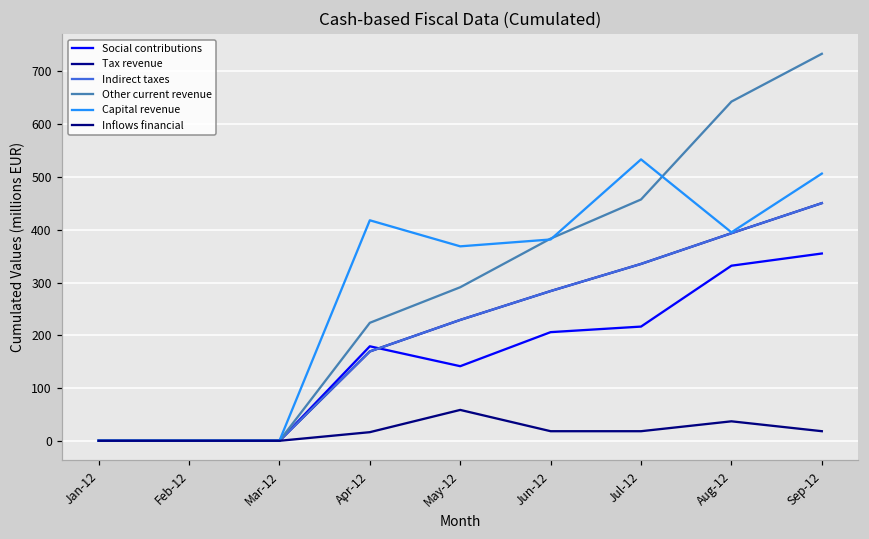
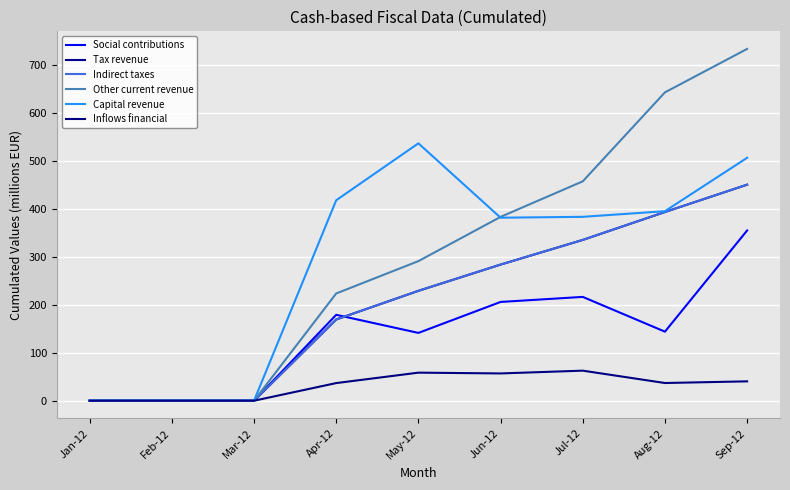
Inflows financial, Apr-12: 20 -> 40
Capital revenue, May-12: 370 -> 540
Inflows financial, Jun-12: 20 -> 60
Capital revenue, Jul-12: 530 -> 380
Inflows financial, Jul-12: 20 -> 60
Social contributions, Aug-12: 330 -> 140
Inflows financial, Sep-12: 20 -> 40
